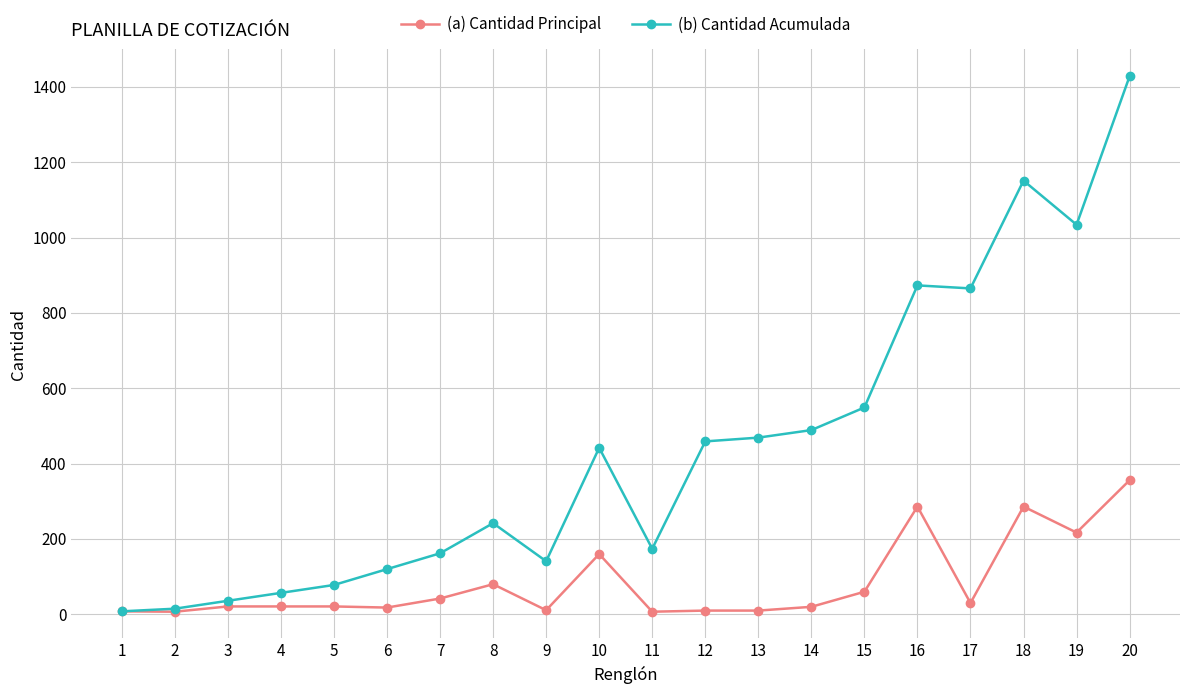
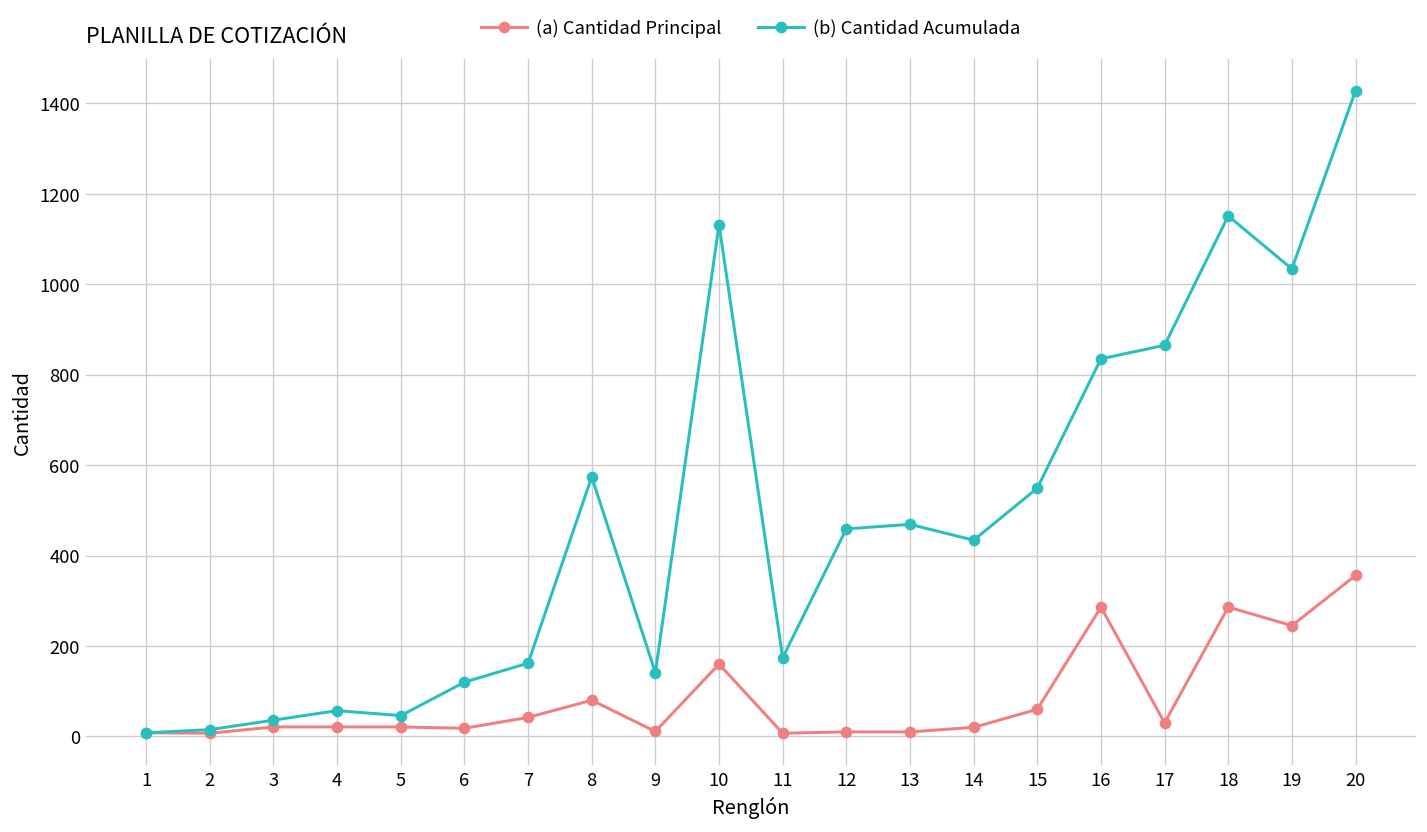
(b) Cantidad Acumulada, 5: 80 -> 50
(b) Cantidad Acumulada, 8: 240 -> 570
(b) Cantidad Acumulada, 10: 440 -> 1130
(b) Cantidad Acumulada, 14: 490 -> 430
(b) Cantidad Acumulada, 16: 870 -> 840
(a) Cantidad Principal, 19: 220 -> 250
